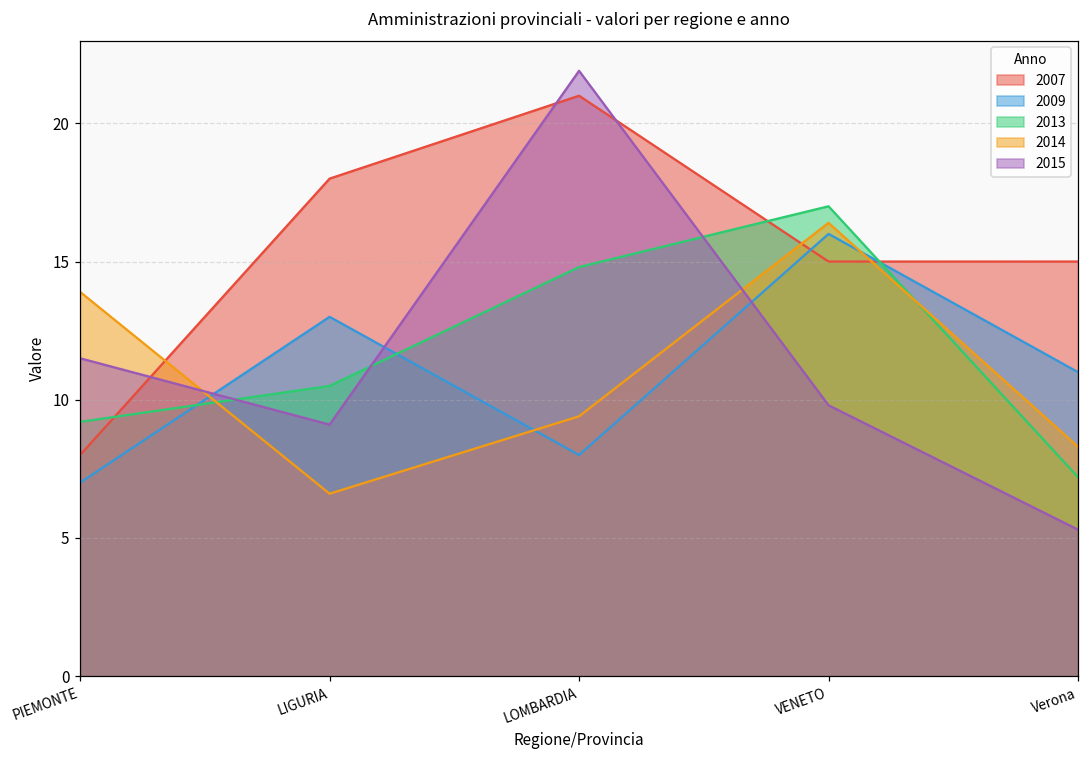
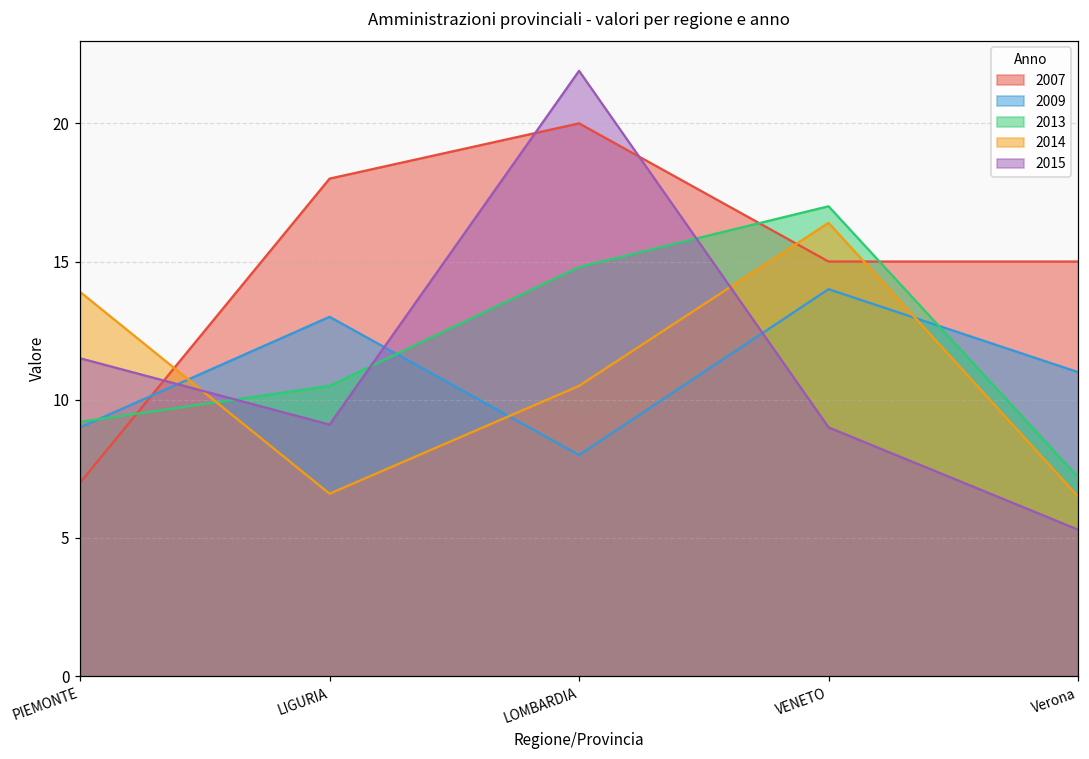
2007, PIEMONTE: 8 -> 7
2009, PIEMONTE: 7 -> 9
2007, LOMBARDIA: 21 -> 20
2014, LOMBARDIA: 9.4 -> 10.5
2009, VENETO: 16 -> 14
2015, VENETO: 9.8 -> 9.0
2014, Verona: 8.3 -> 6.5
